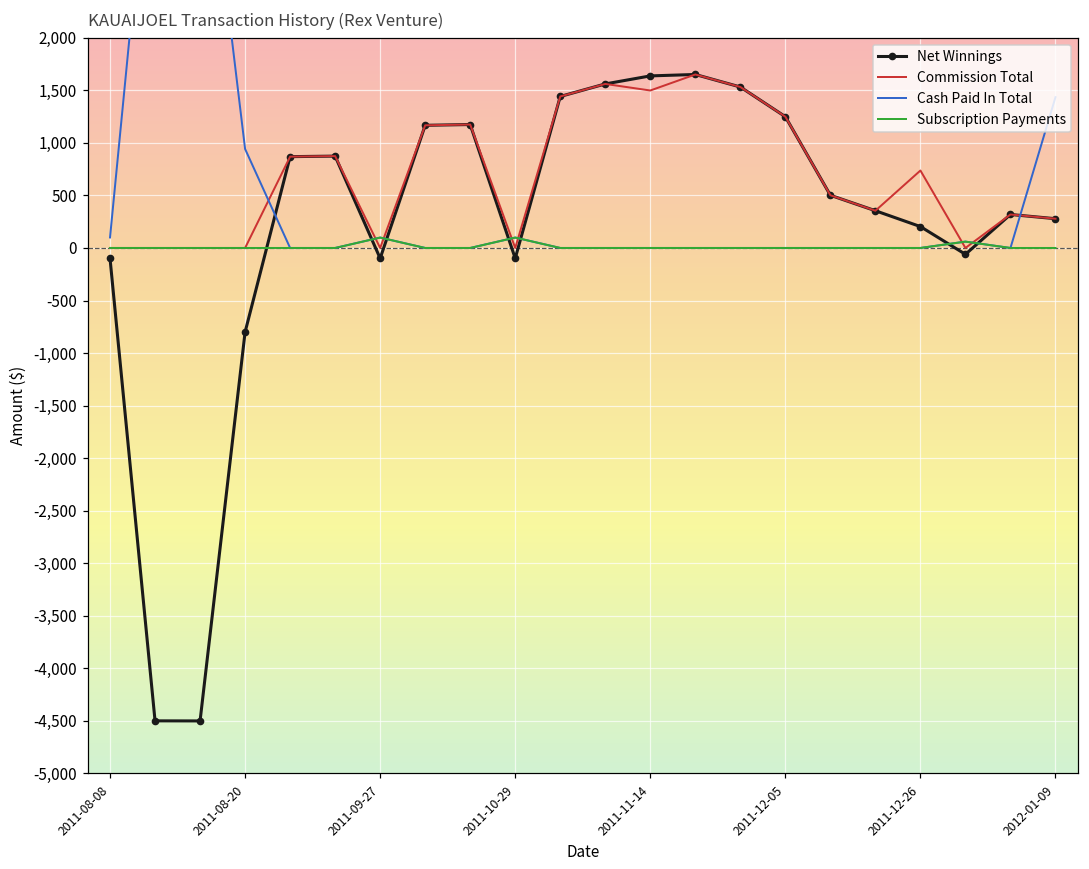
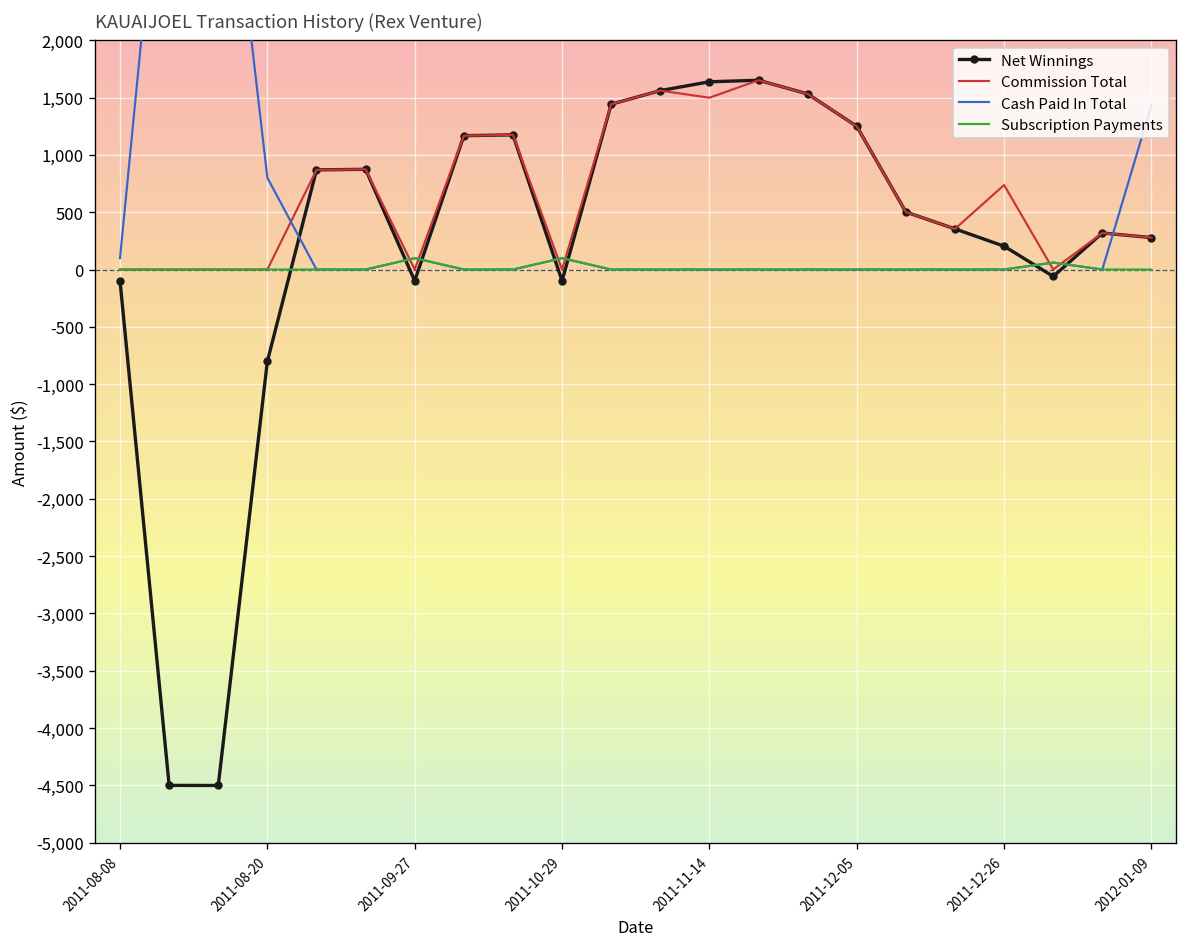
Cash Paid In Total, 2011-08-20: 900 -> 800
